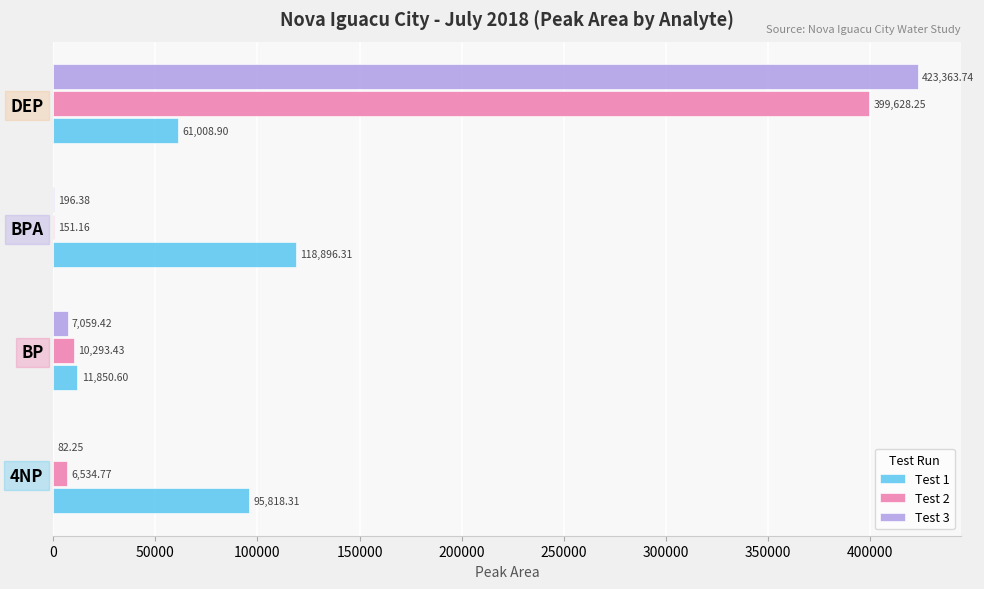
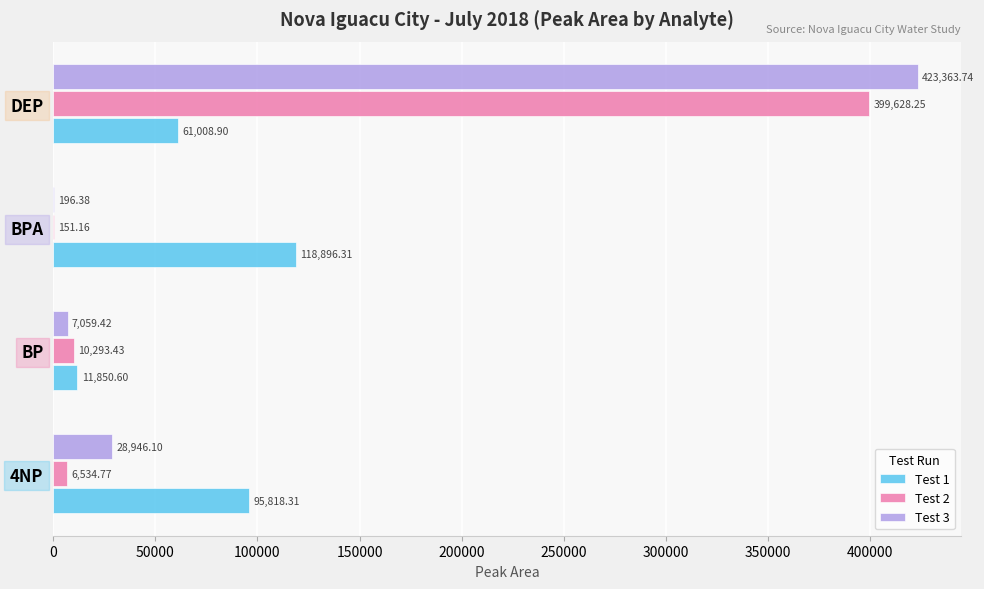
Test 3, 4NP: 82.25 -> 28,946.10
